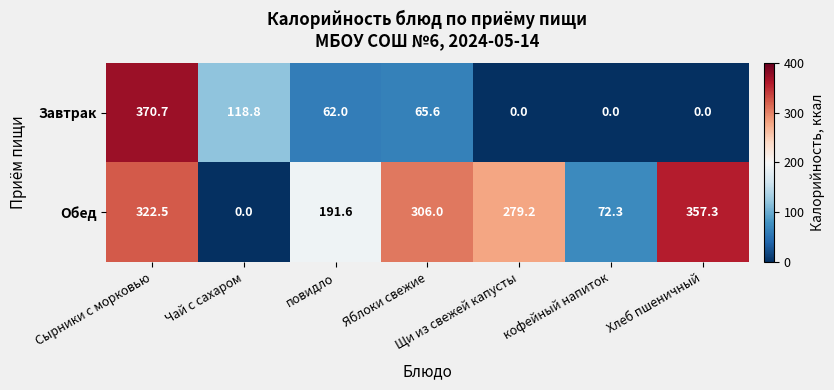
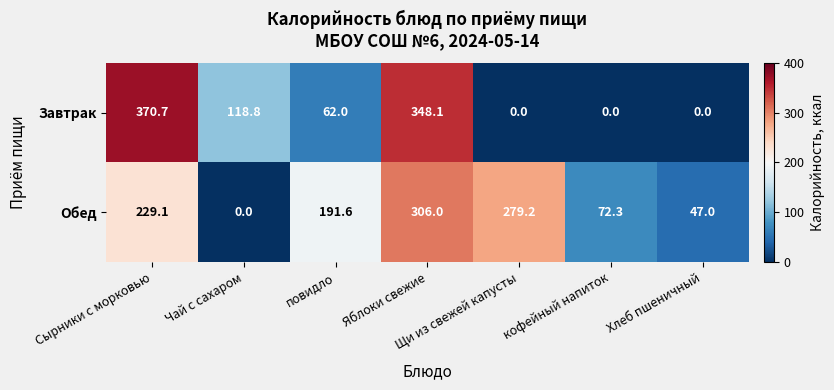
Завтрак, Яблоки свежие: 65.6 -> 348.1
Обед, Сырники с морковью: 322.5 -> 229.1
Обед, Хлеб пшеничный: 357.3 -> 47.0
